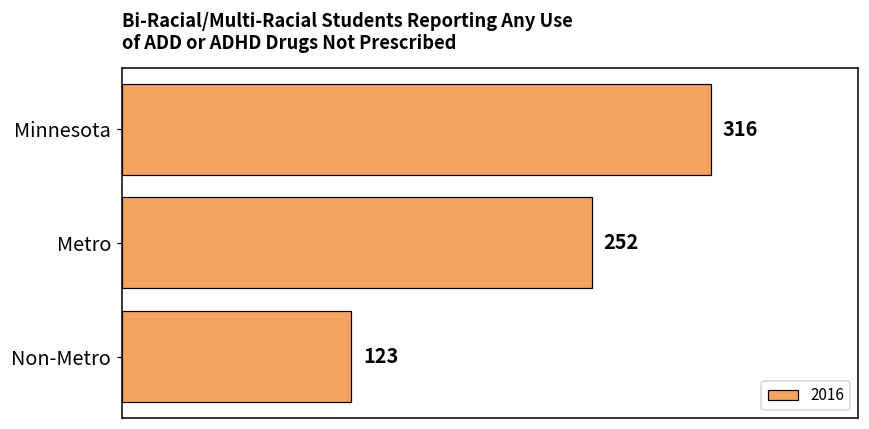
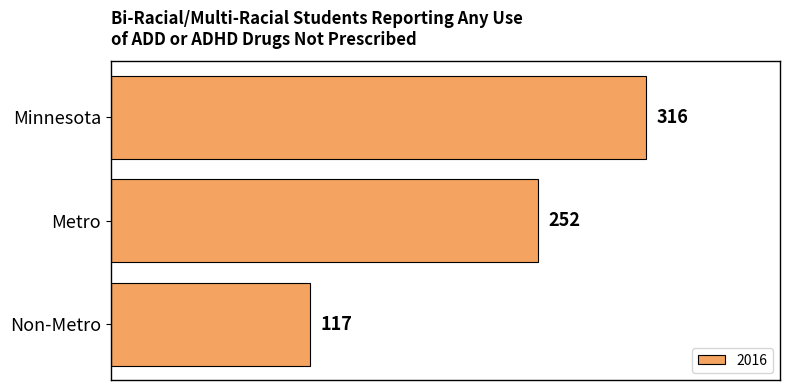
Non-Metro: 123 -> 117
